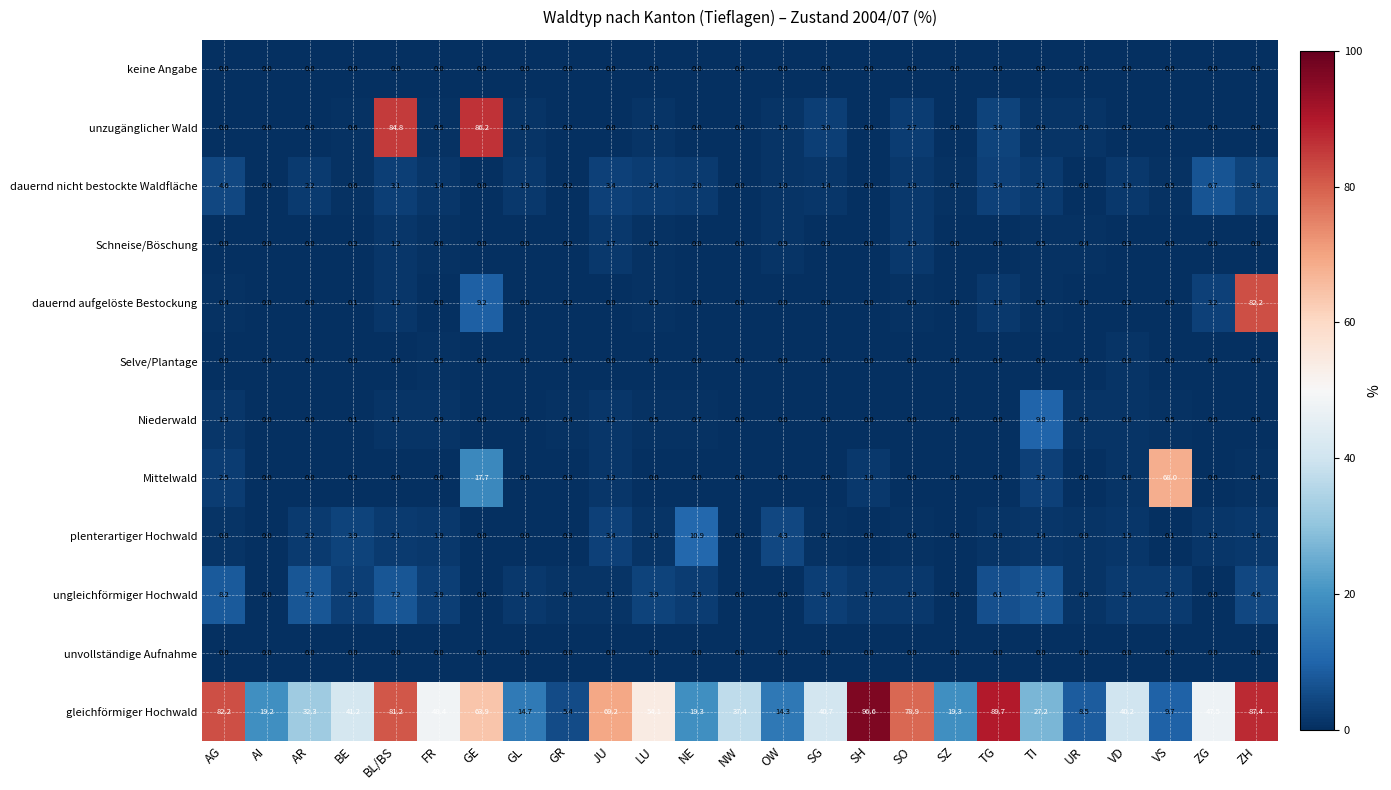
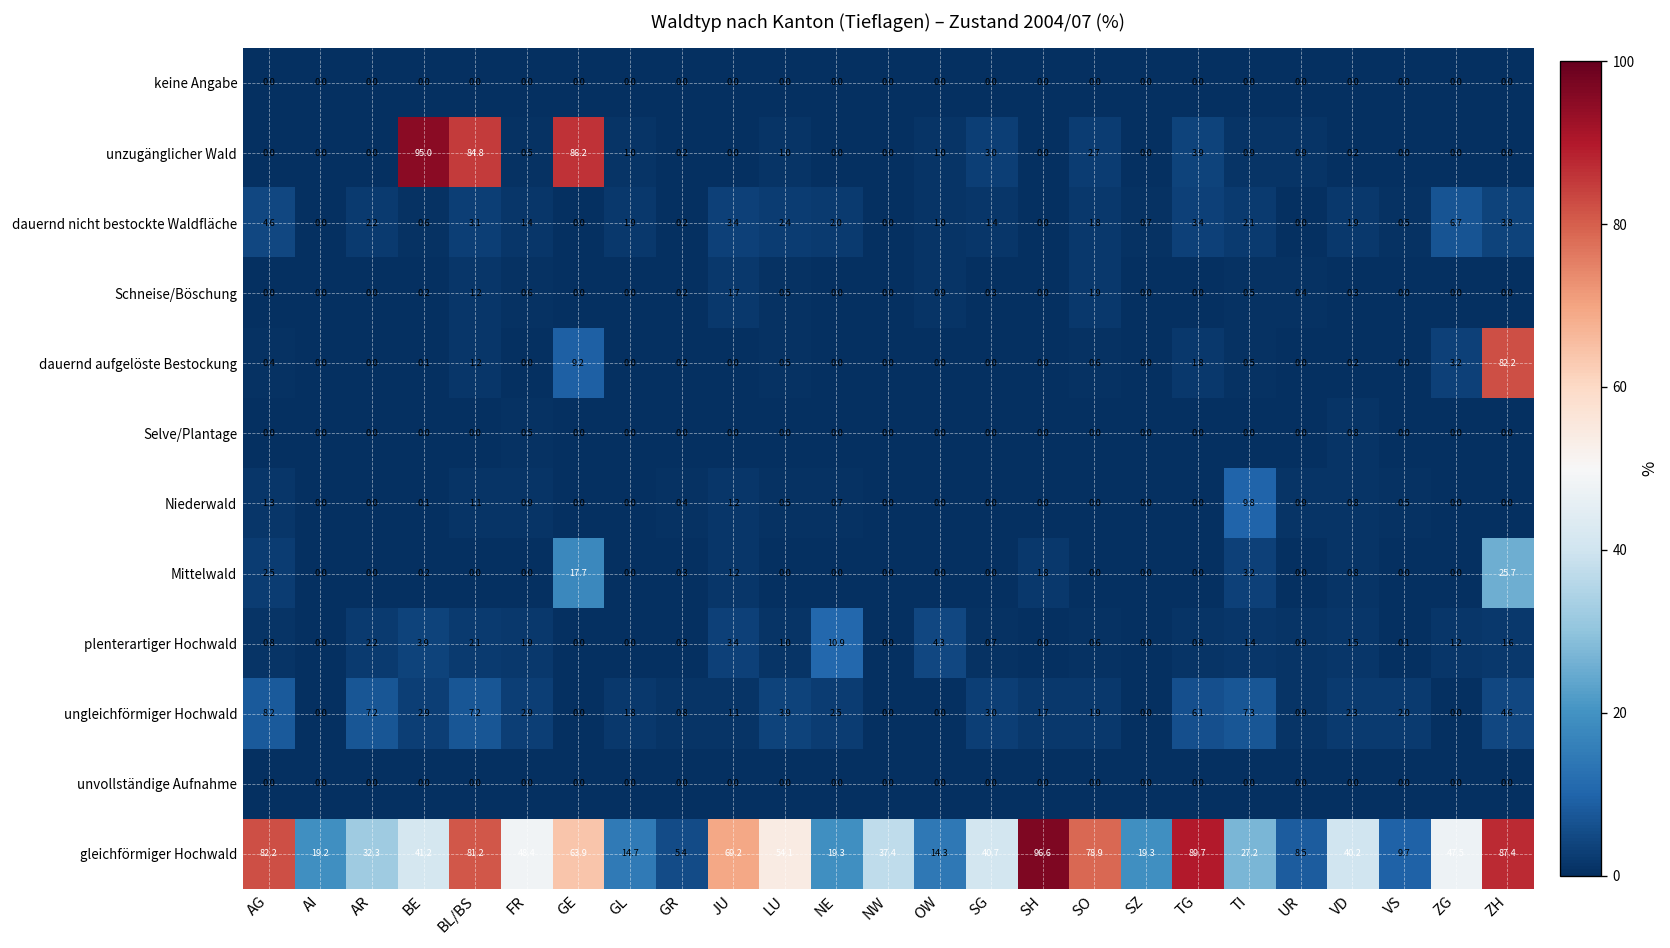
unzugänglicher Wald, BE: 0.6 -> 95.0
Mittelwald, VS: 68.0 -> 0.0
Mittelwald, ZH: 0.4 -> 25.7
